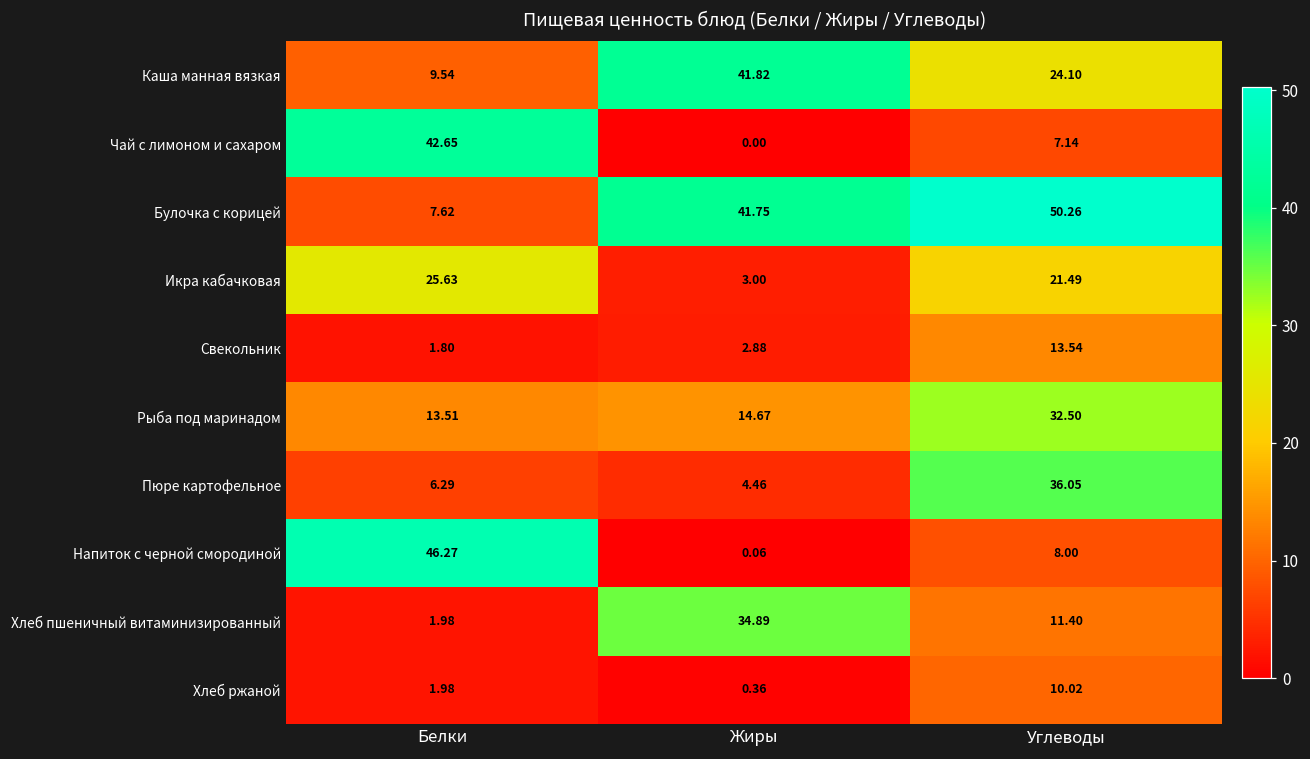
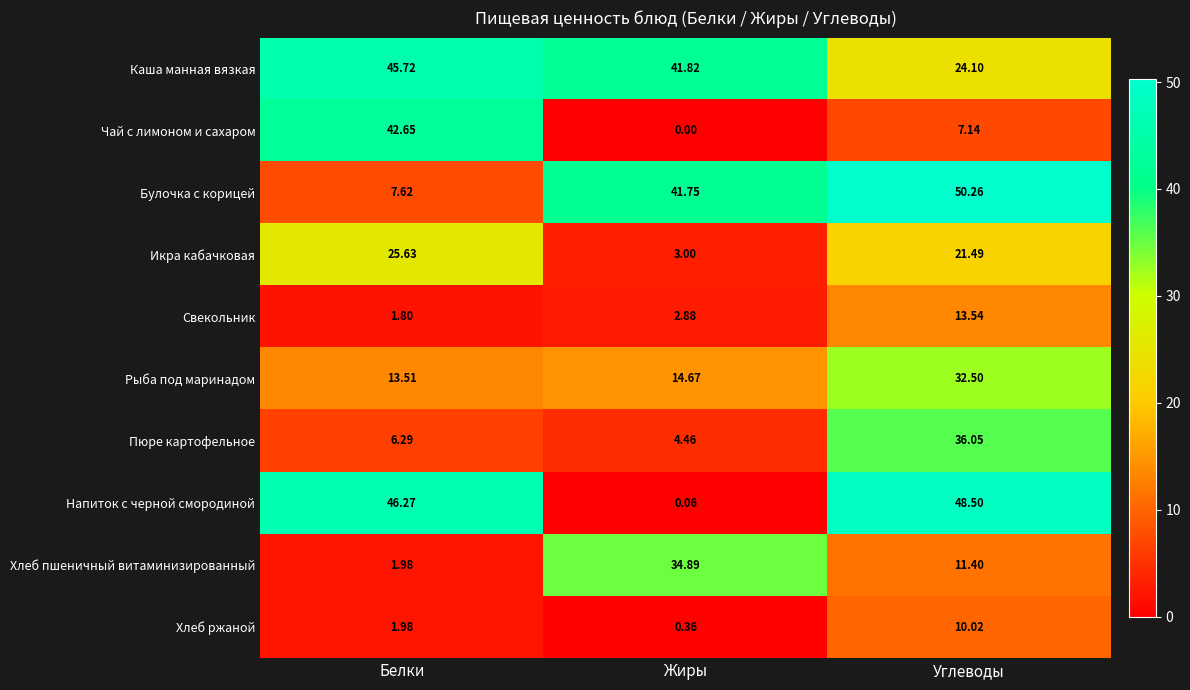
Каша манная вязкая, Белки: 9.54 -> 45.72
Напиток с черной смородиной, Углеводы: 8.00 -> 48.50
